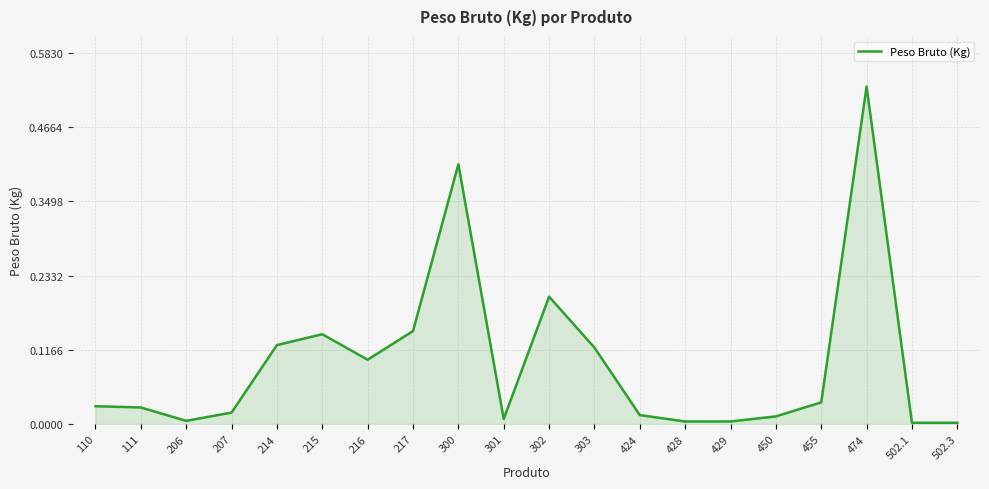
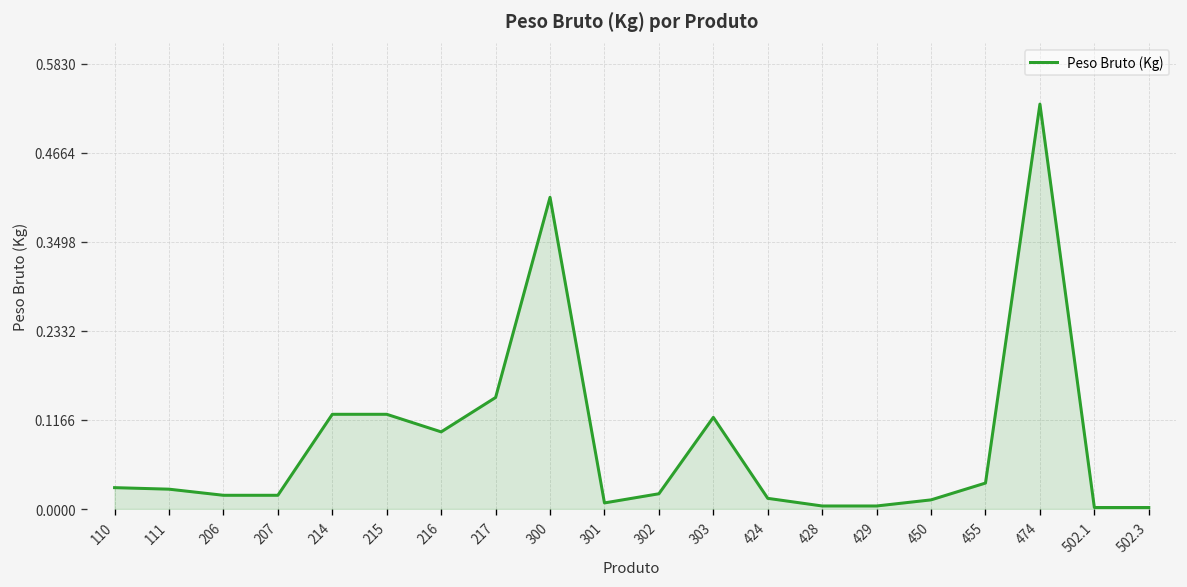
206: 0.01 -> 0.02
215: 0.14 -> 0.12
302: 0.20 -> 0.02
